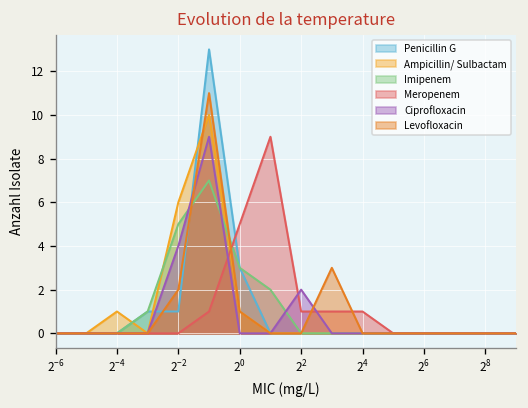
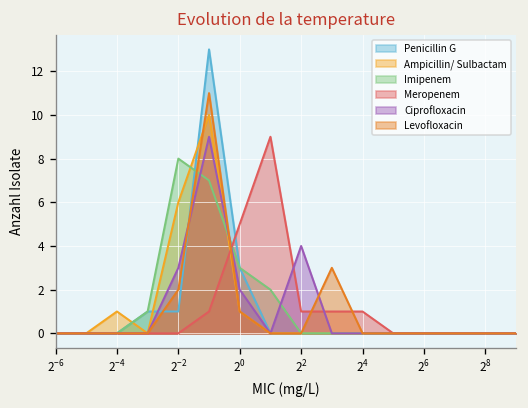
Imipenem, 2^-2: 5 -> 8
Ciprofloxacin, 2^-2: 4 -> 3
Ciprofloxacin, 2^0: 0 -> 2
Ciprofloxacin, 2^2: 2 -> 4
